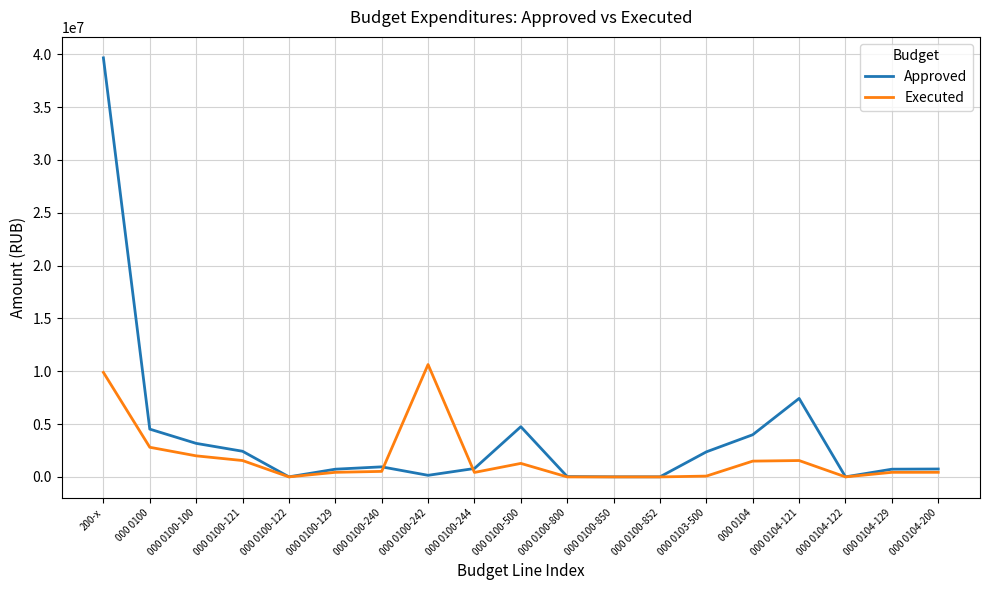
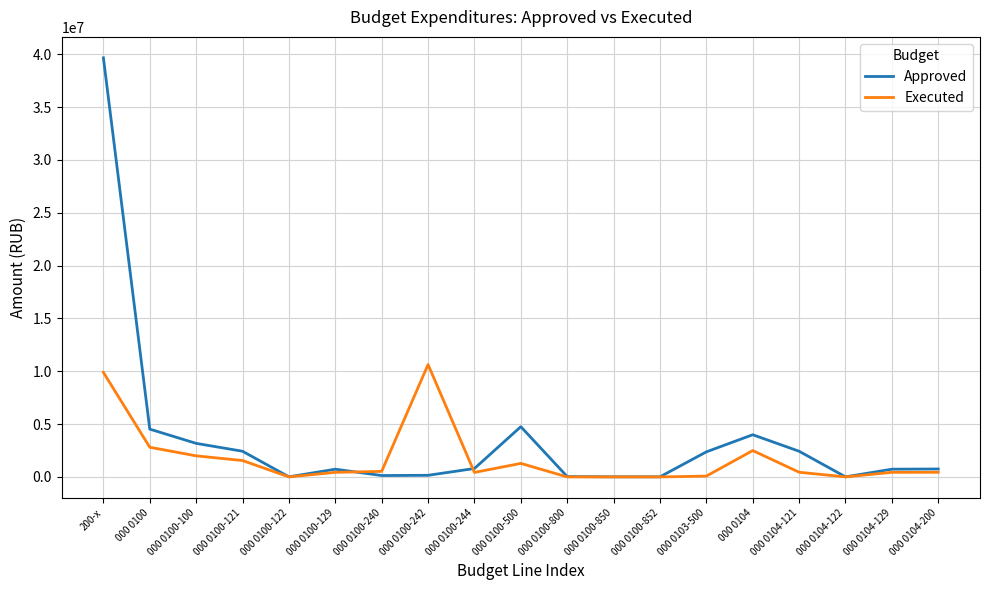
Approved, 000 0100-240: 1000000 -> 100000
Executed, 000 0104: 1500000 -> 2500000
Approved, 000 0104-121: 7400000 -> 2400000
Executed, 000 0104-121: 1600000 -> 400000
